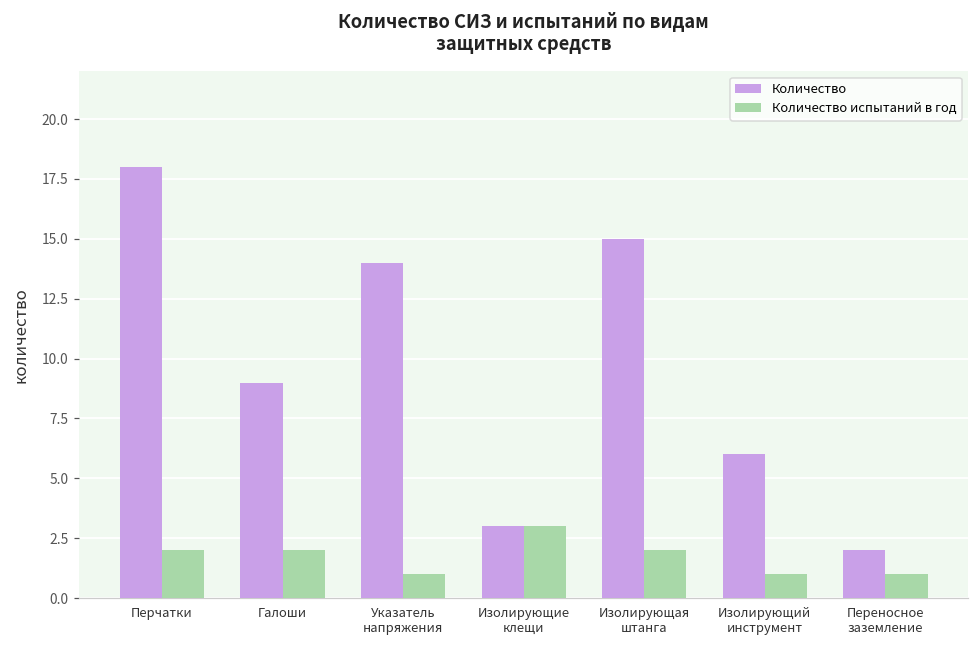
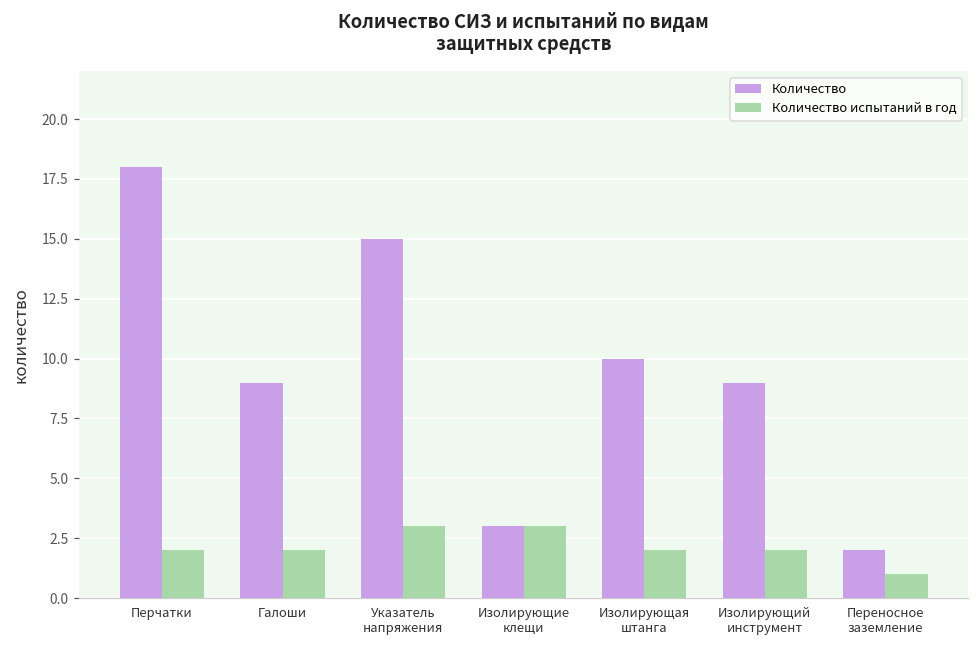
Количество, Указатель напряжения: 14 -> 15
Количество испытаний в год, Указатель напряжения: 1 -> 3
Количество, Изолирующая штанга: 15 -> 10
Количество, Изолирующий инструмент: 6 -> 9
Количество испытаний в год, Изолирующий инструмент: 1 -> 2
